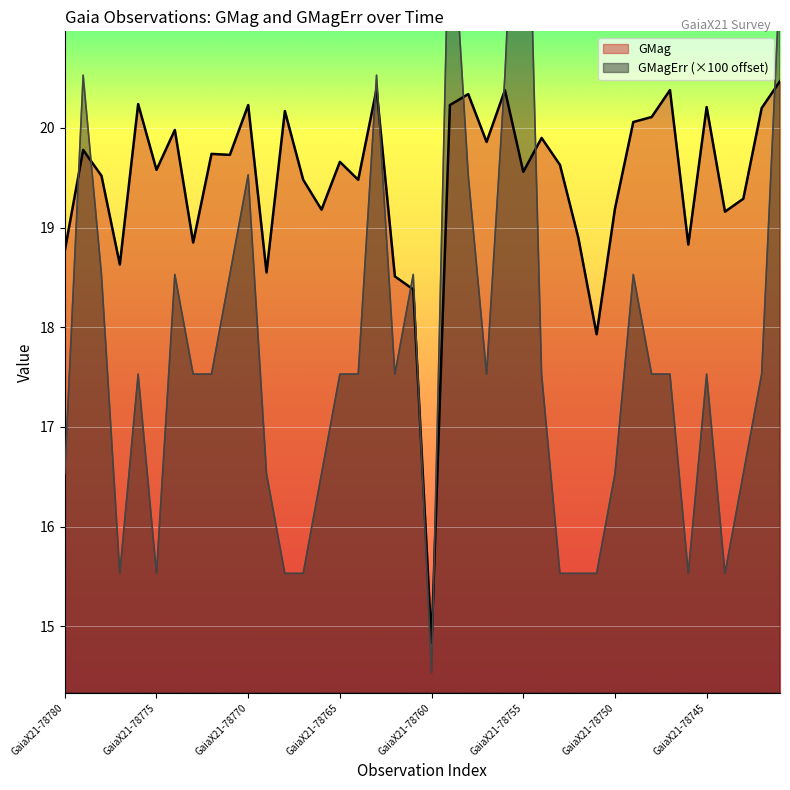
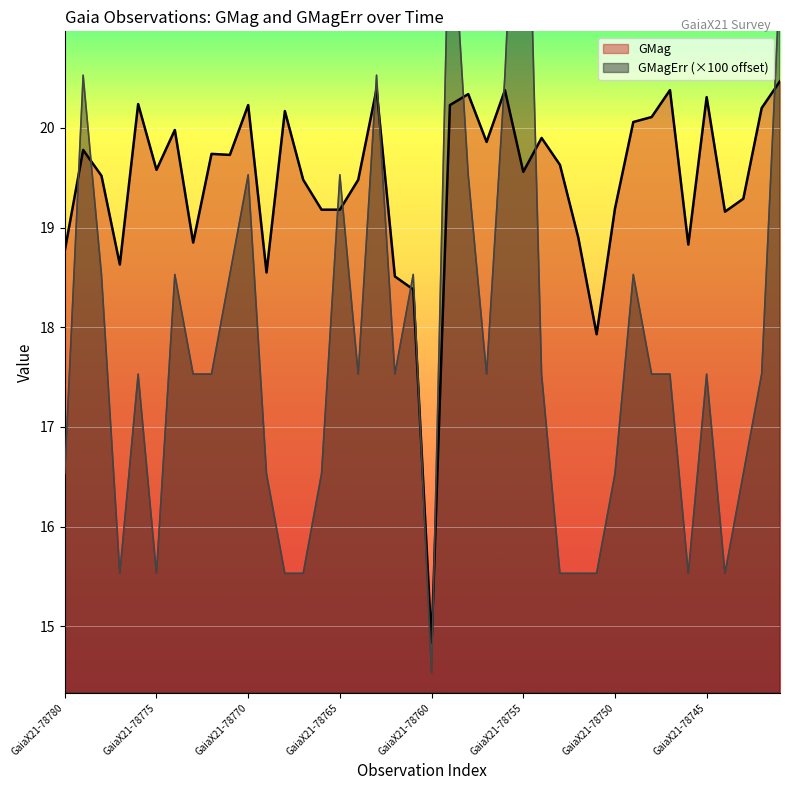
GMag, GaiaX21-78765: 19.7 -> 19.2
GMagErr (×100 offset), GaiaX21-78765: 17.5 -> 19.5
GMag, GaiaX21-78745: 20.2 -> 20.3
